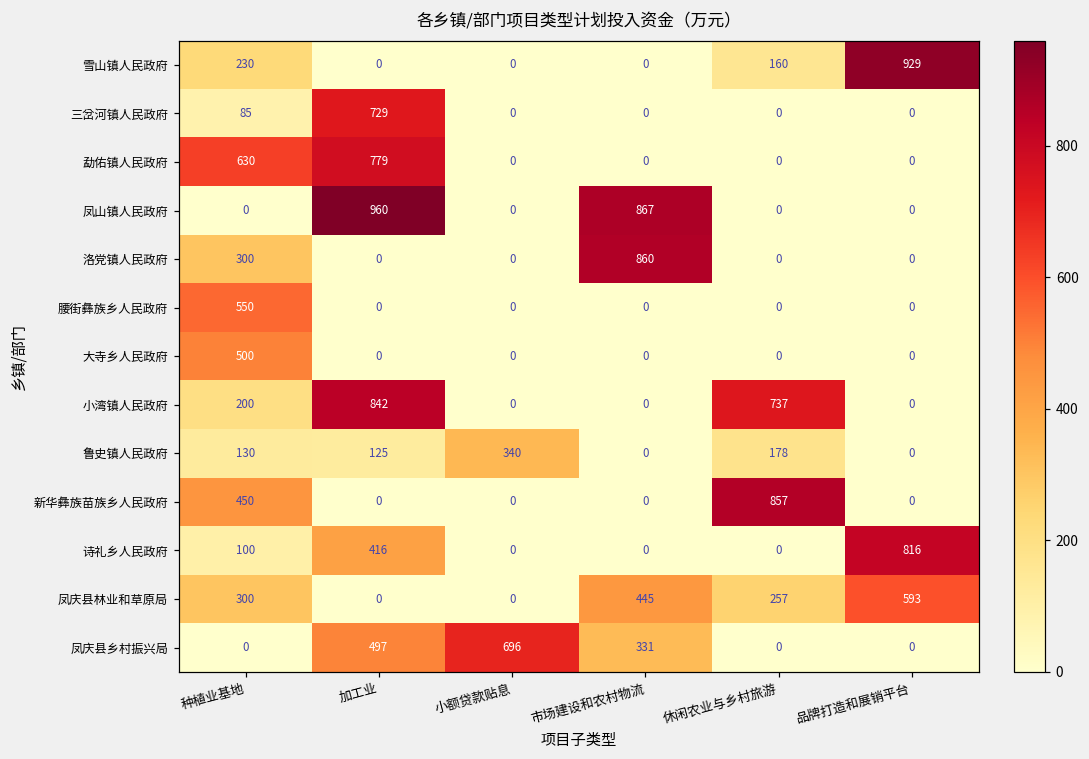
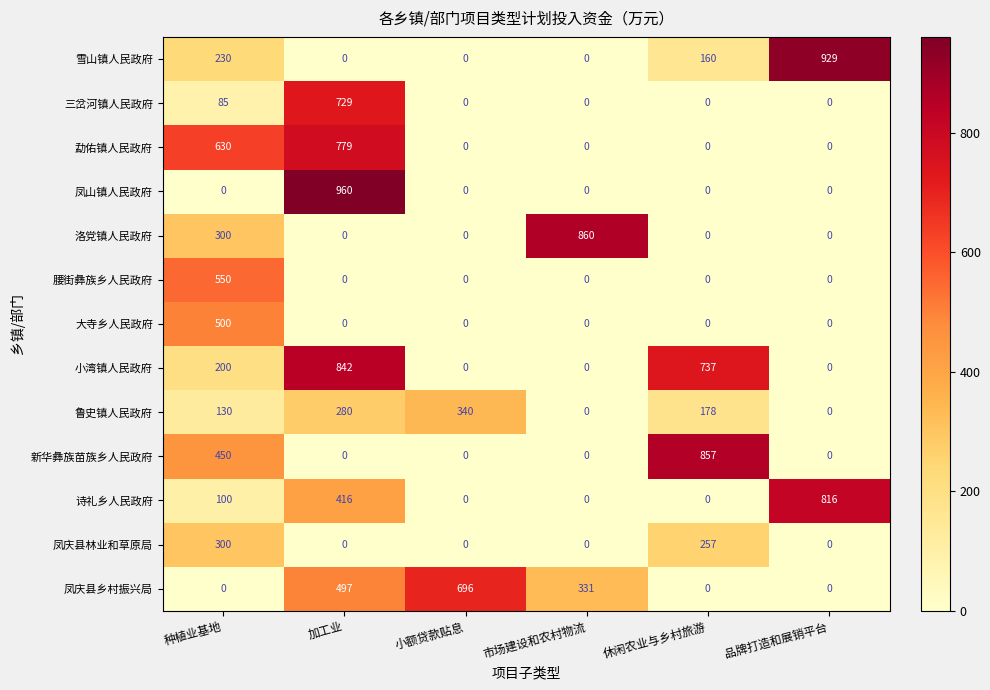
凤山镇人民政府, 市场建设和农村物流: 867 -> 0
鲁史镇人民政府, 加工业: 125 -> 280
凤庆县林业和草原局, 市场建设和农村物流: 445 -> 0
凤庆县林业和草原局, 品牌打造和展销平台: 593 -> 0
